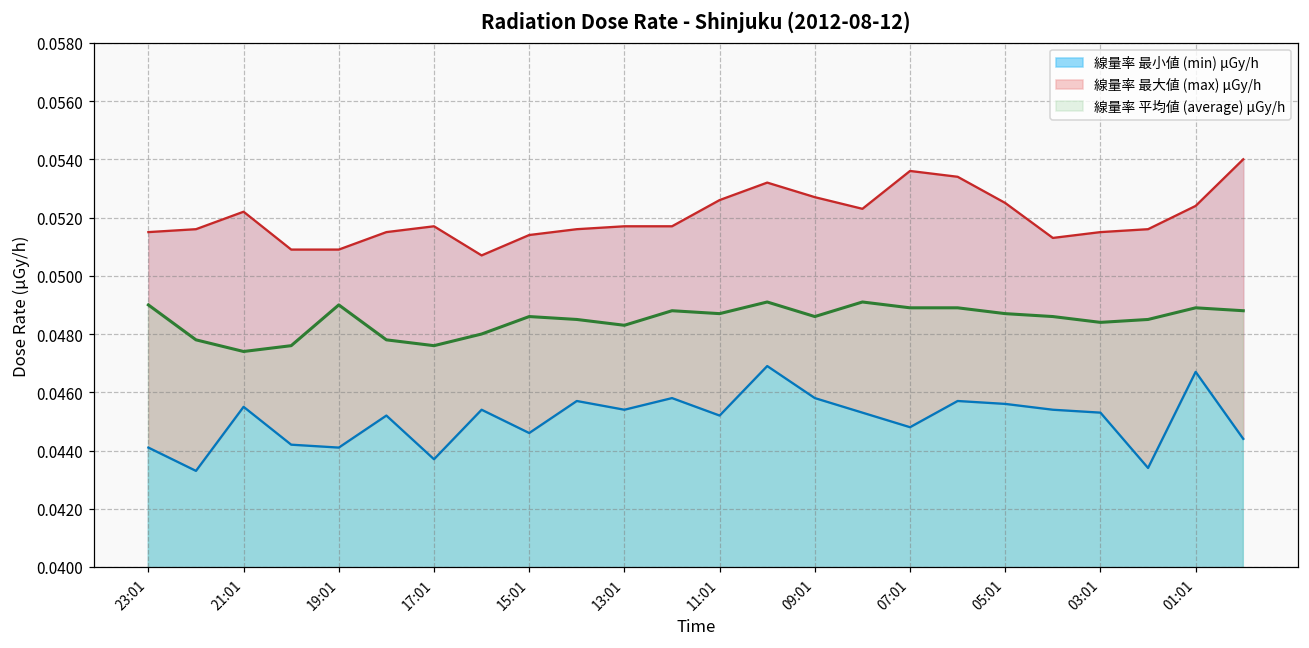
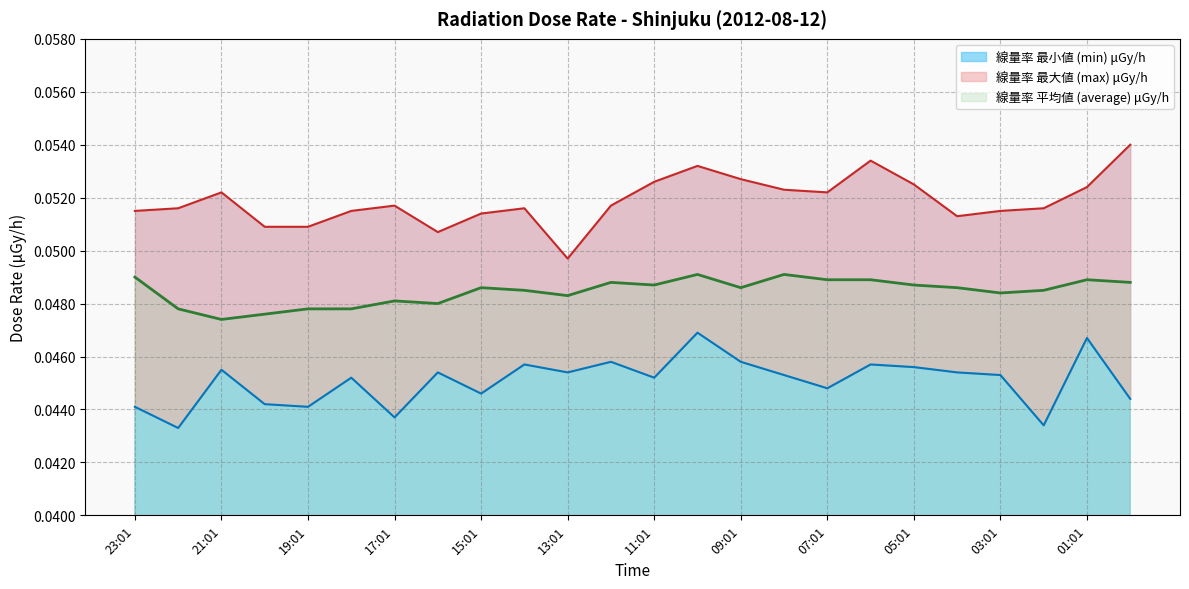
線量率 平均値 (average) μGy/h, 19:01: 0.0490 -> 0.0478
線量率 平均値 (average) μGy/h, 17:01: 0.0476 -> 0.0481
線量率 最大値 (max) μGy/h, 13:01: 0.0517 -> 0.0497
線量率 最大値 (max) μGy/h, 07:01: 0.0536 -> 0.0522
